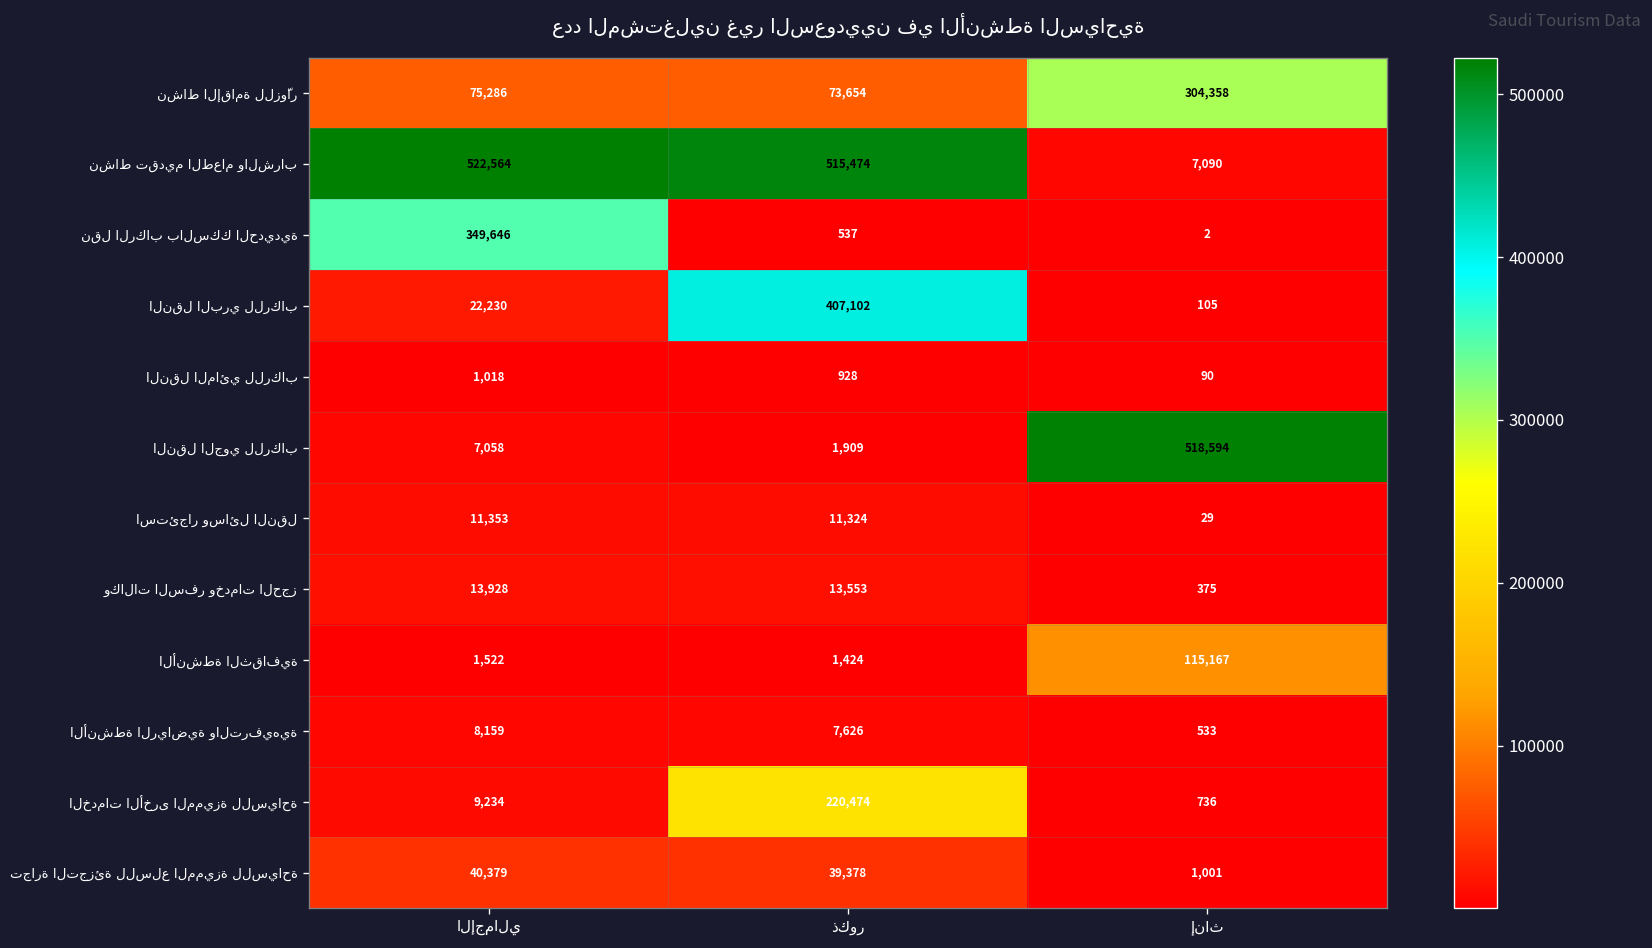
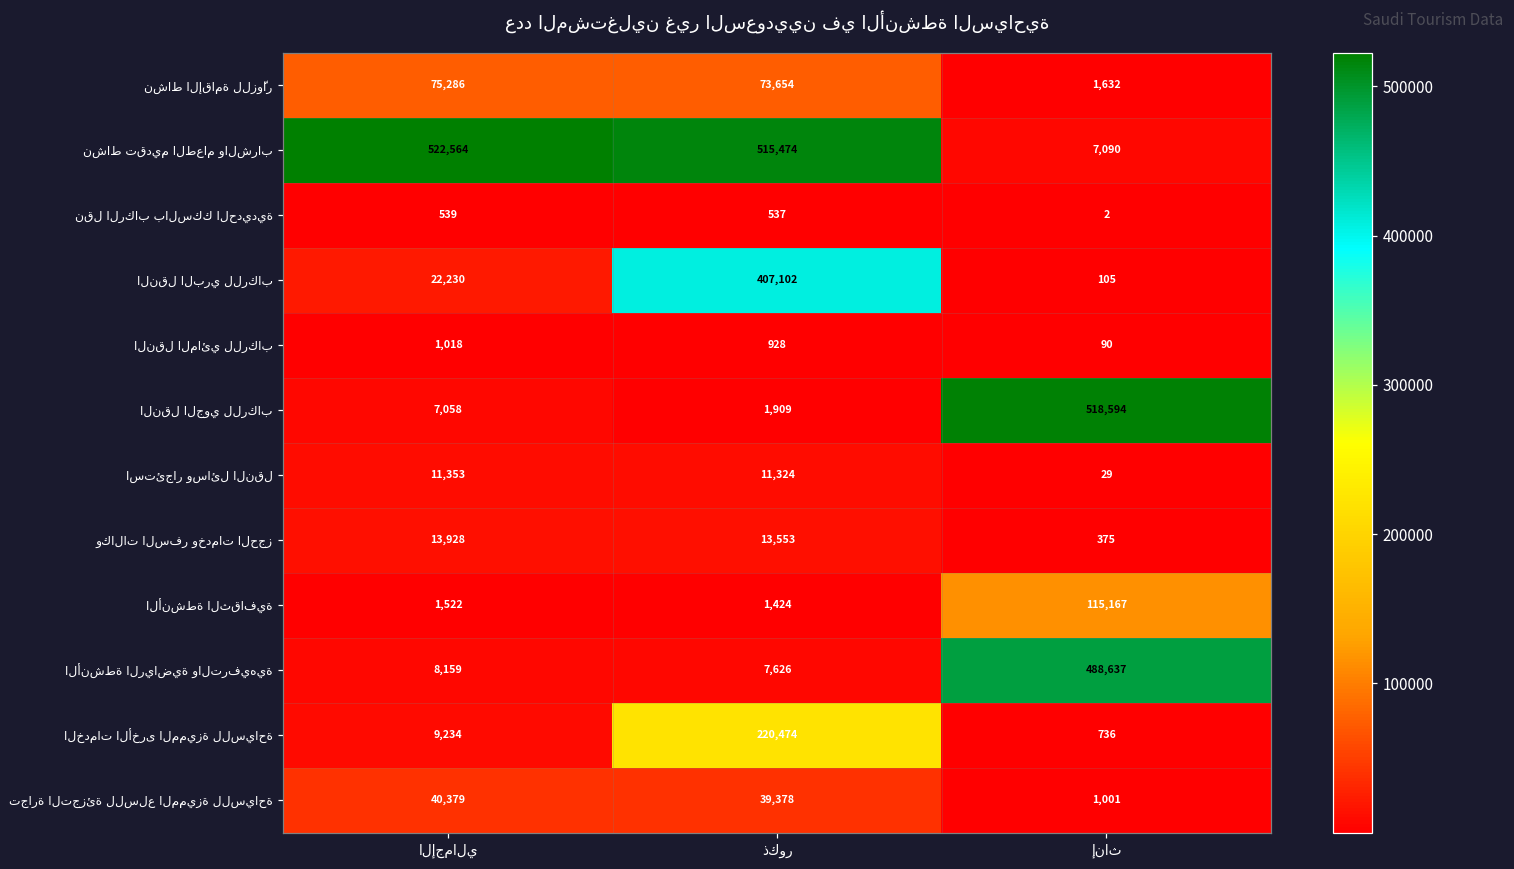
نشاط الإقامة للزوّار, إناث: 304,358 -> 1,632
نقل الركاب بالسكك الحديدية, الإجمالي: 349,646 -> 539
الأنشطة الرياضية والترفيهية, إناث: 533 -> 488,637
